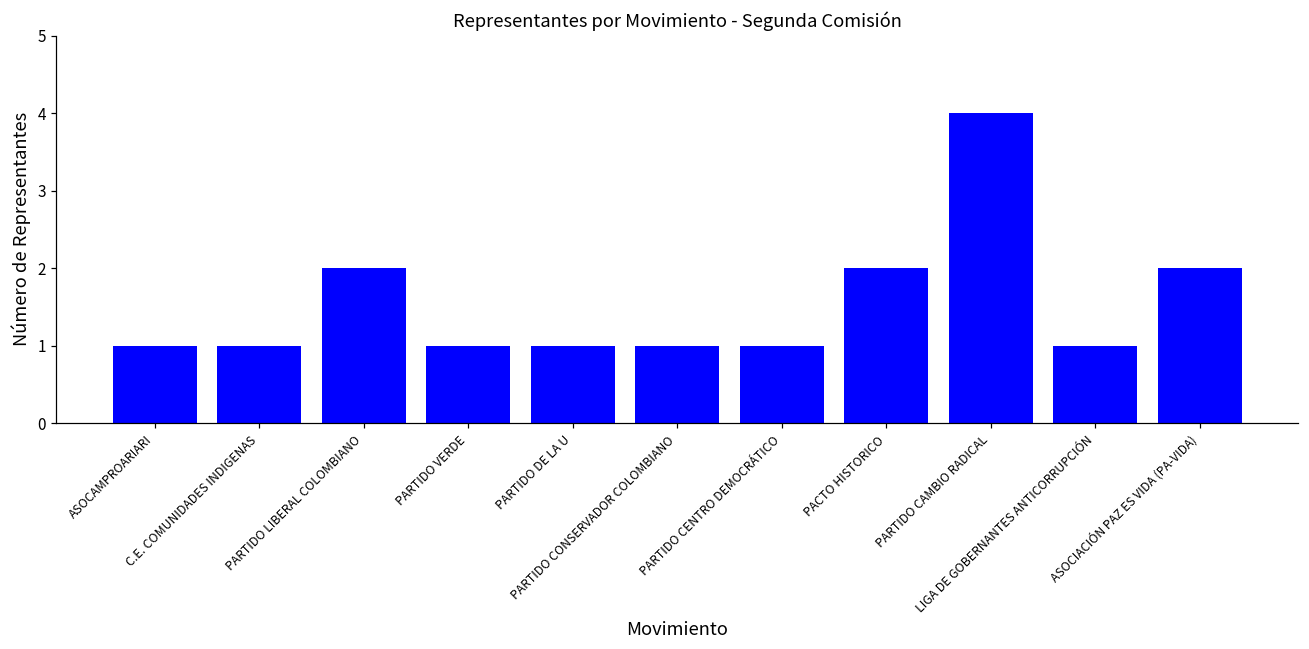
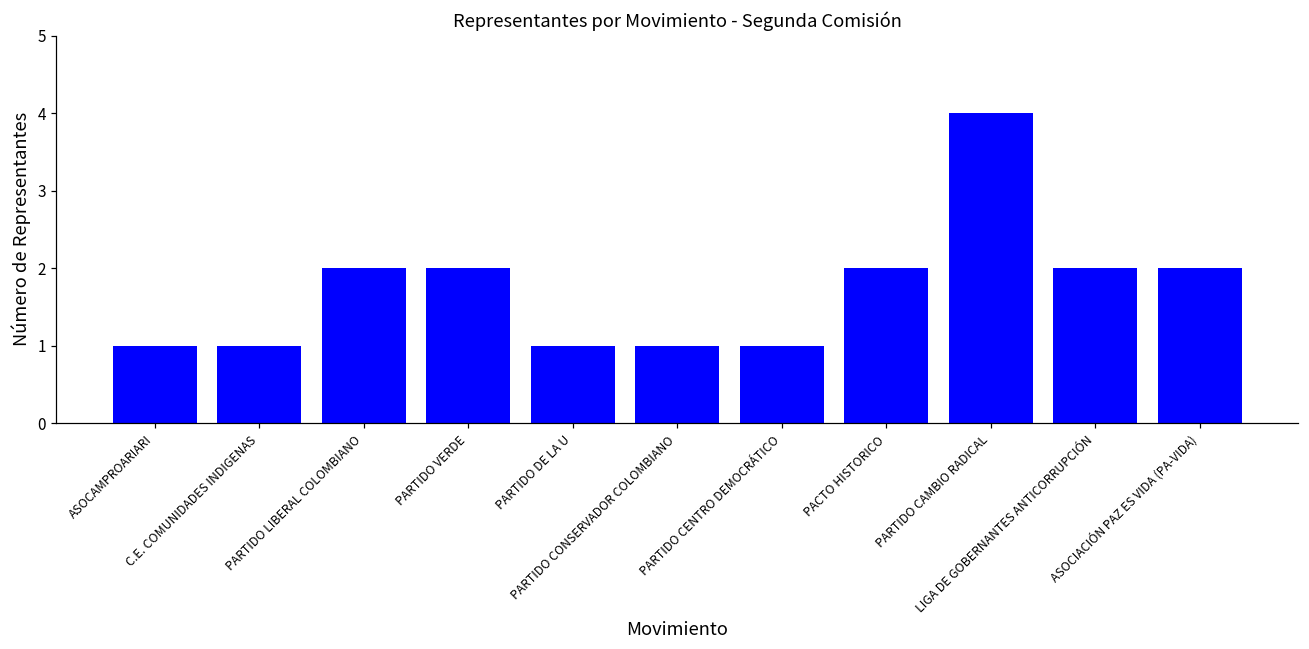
PARTIDO VERDE: 1 -> 2
LIGA DE GOBERNANTES ANTICORRUPCIÓN: 1 -> 2
